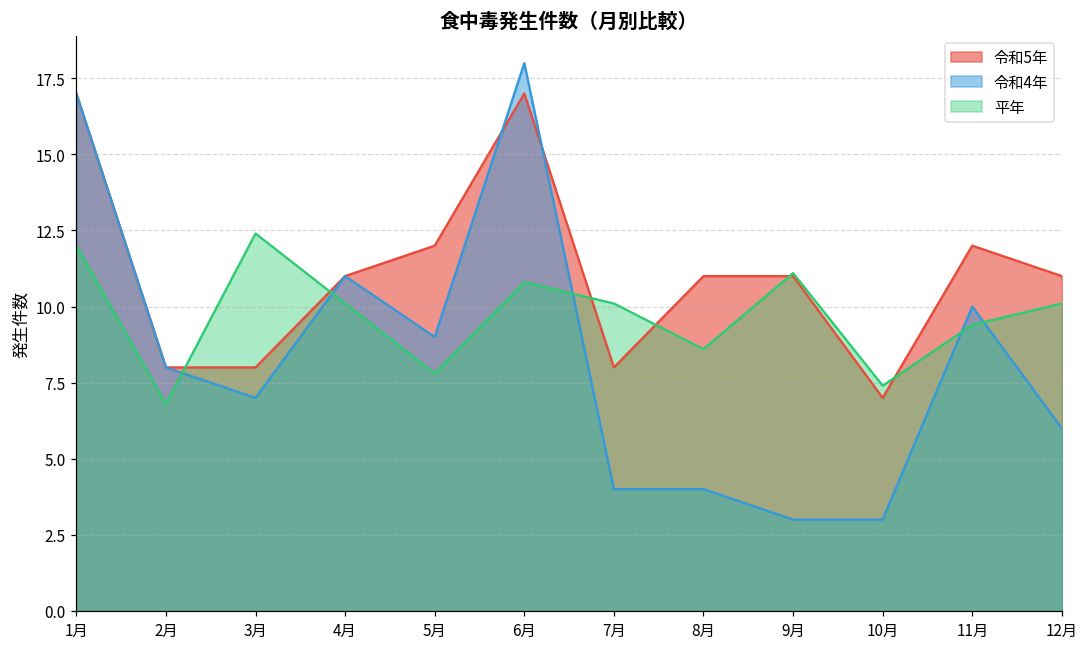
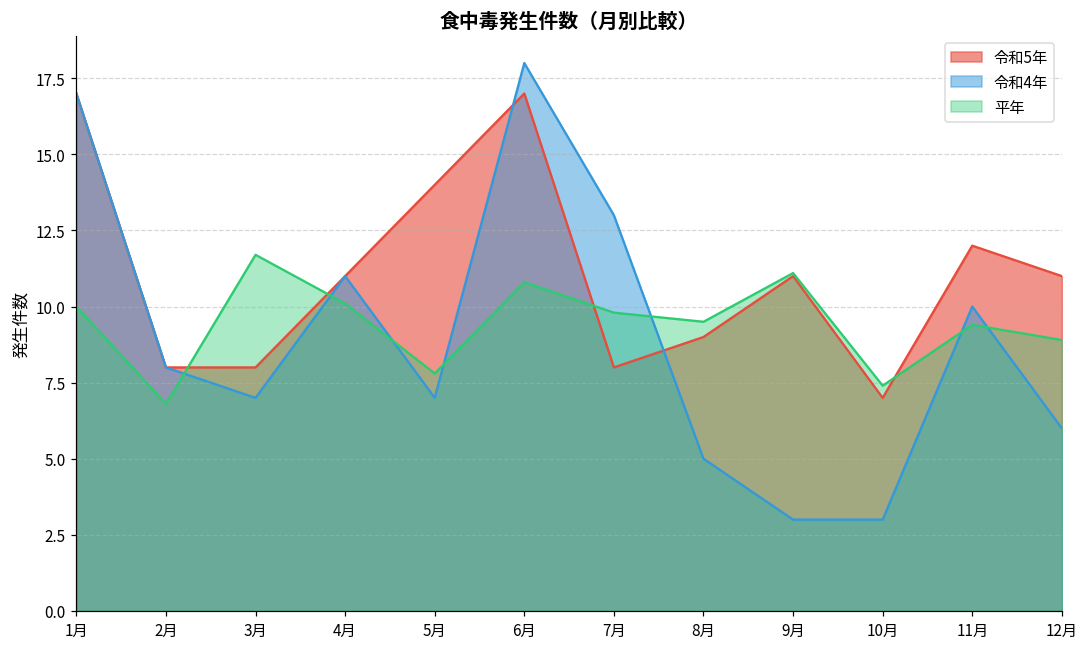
平年, 1月: 12 -> 10
平年, 3月: 12.4 -> 11.7
令和5年, 5月: 12 -> 14
令和4年, 5月: 9 -> 7
令和4年, 7月: 4 -> 13
平年, 7月: 10.1 -> 9.8
令和5年, 8月: 11 -> 9
令和4年, 8月: 4 -> 5
平年, 8月: 8.6 -> 9.5
平年, 12月: 10.1 -> 8.9
